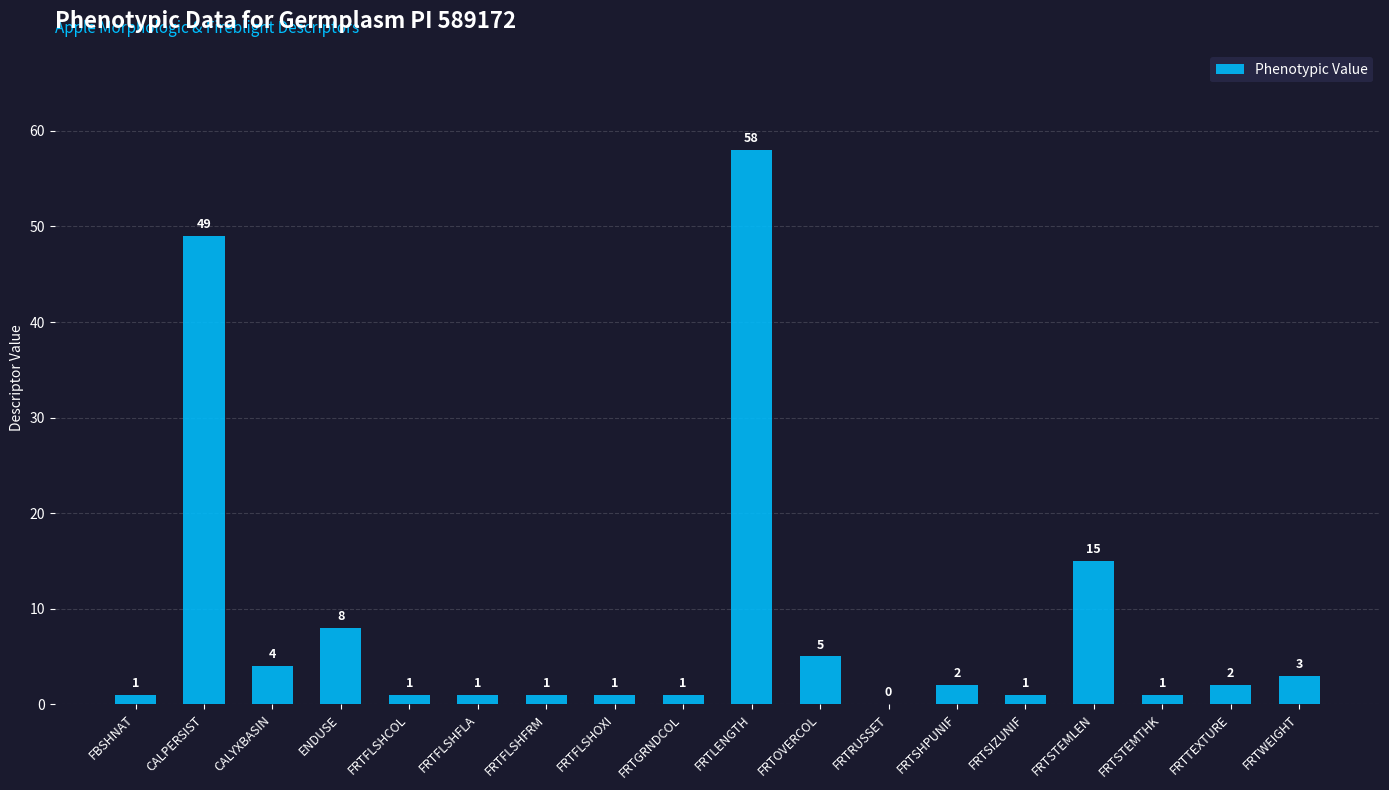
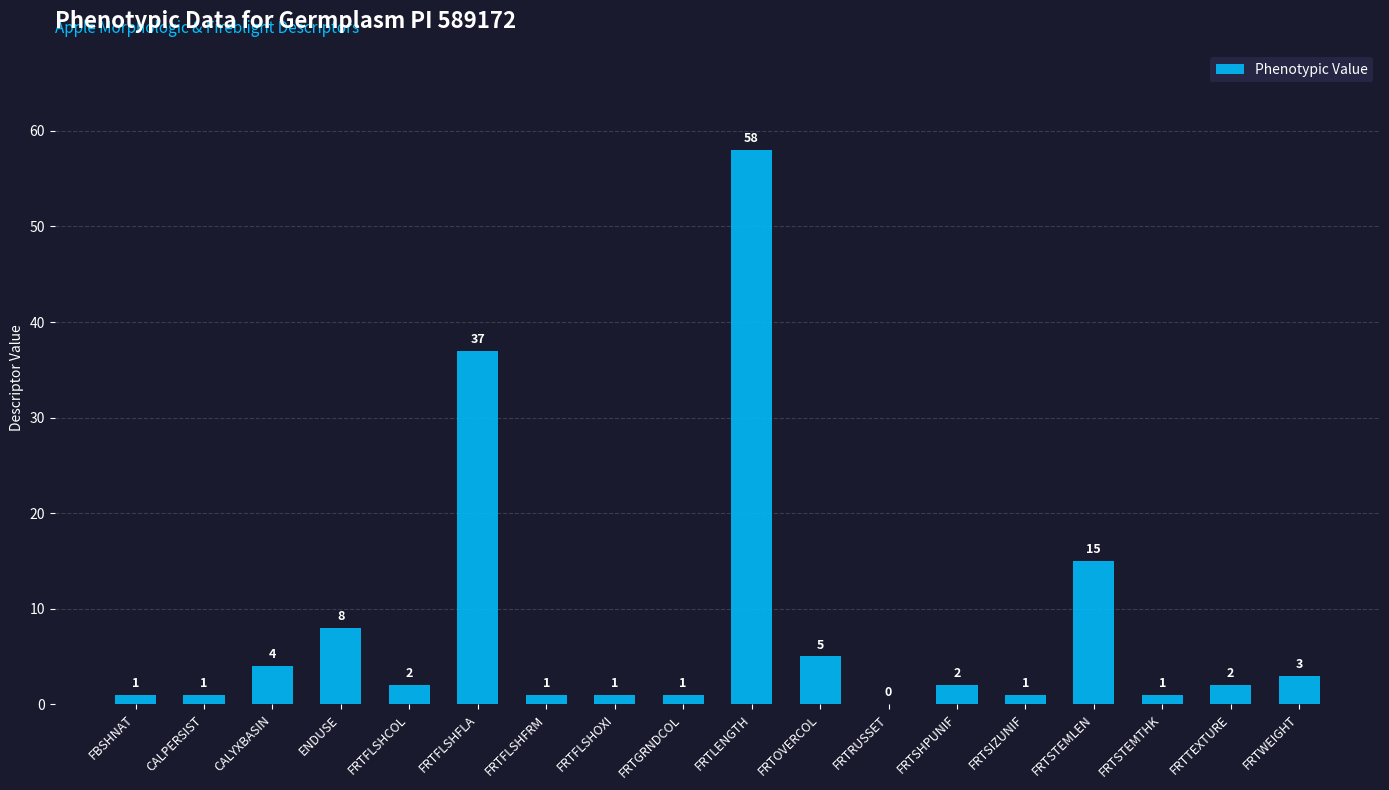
CALPERSIST: 49 -> 1
FRTFLSHCOL: 1 -> 2
FRTFLSHFLA: 1 -> 37
